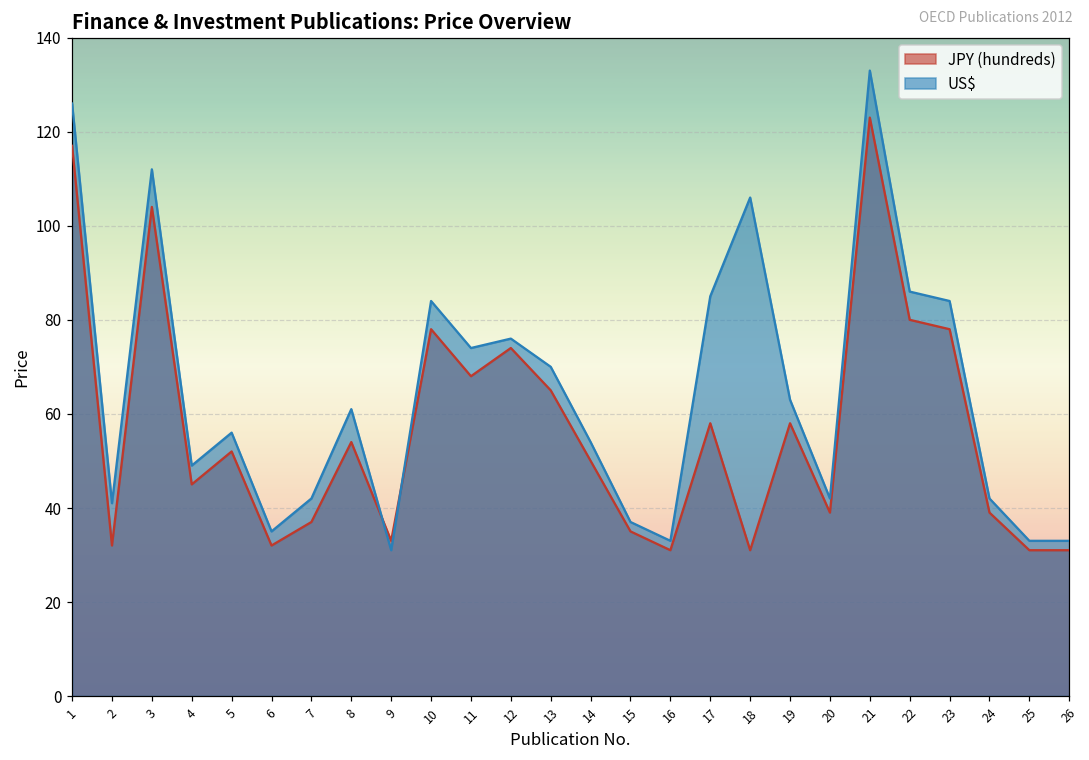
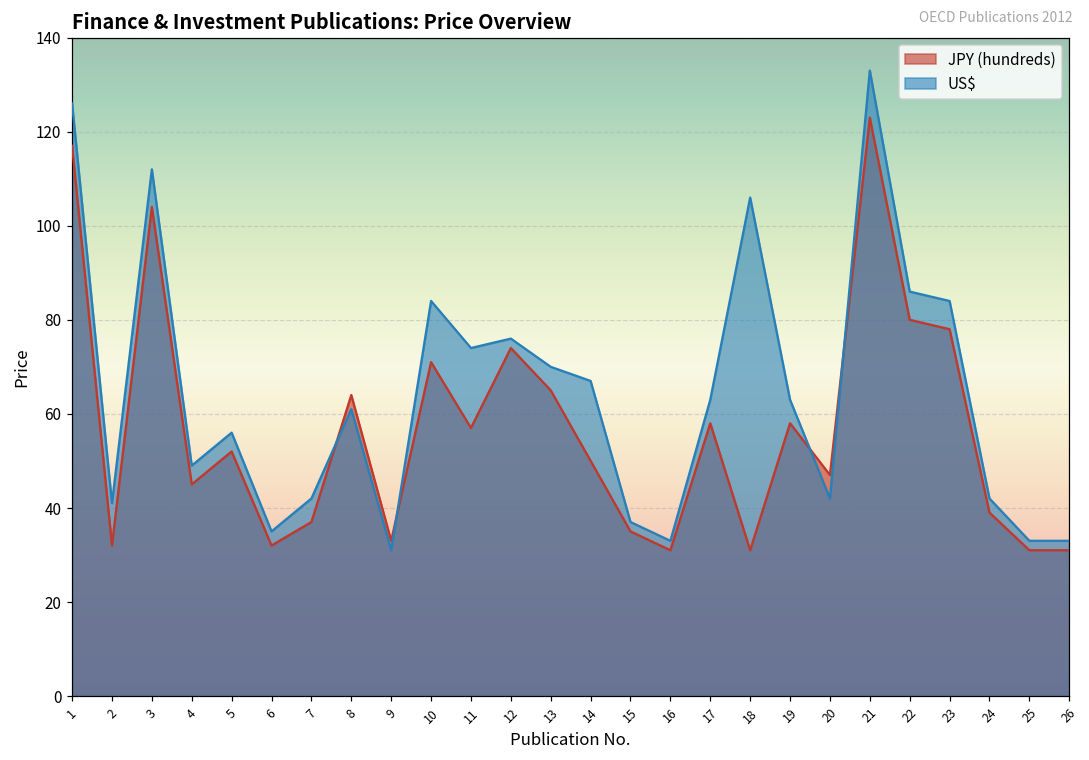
JPY (hundreds), 8: 54 -> 64
JPY (hundreds), 10: 78 -> 71
JPY (hundreds), 11: 68 -> 57
US$, 14: 54 -> 67
US$, 17: 85 -> 63
JPY (hundreds), 20: 39 -> 47
